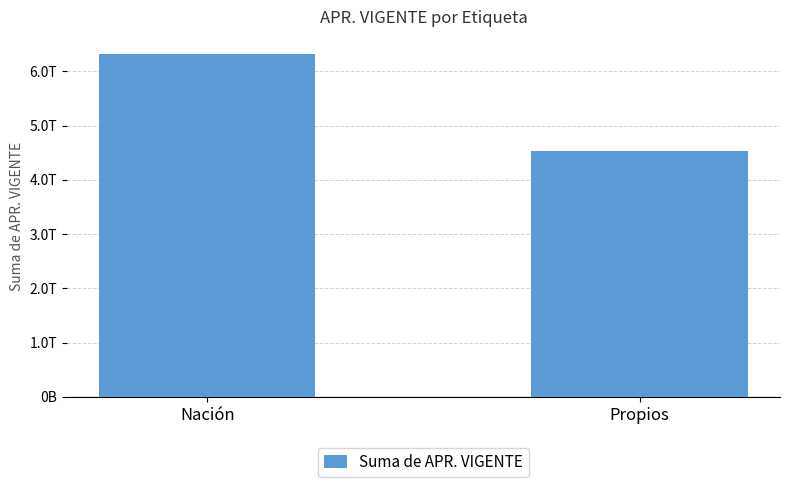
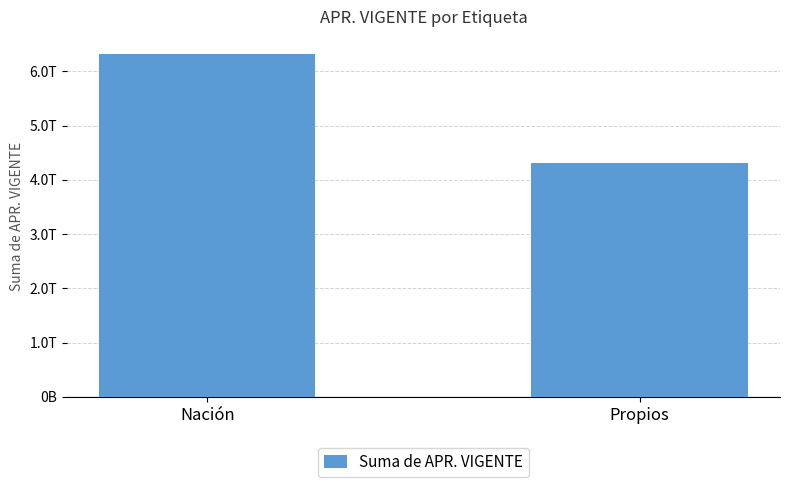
Propios: 4.5T -> 4.3T
